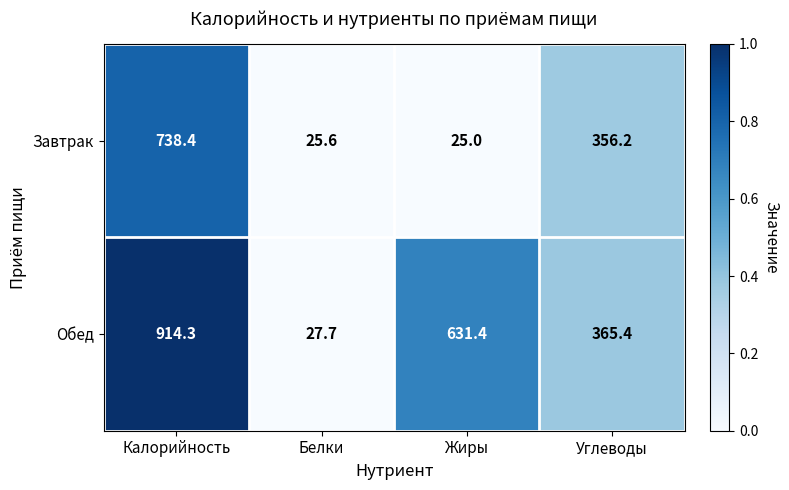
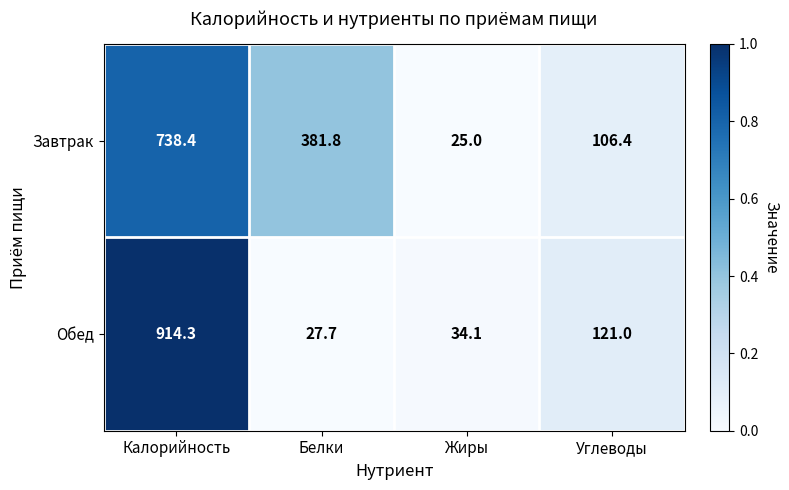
Завтрак, Белки: 25.6 -> 381.8
Завтрак, Углеводы: 356.2 -> 106.4
Обед, Жиры: 631.4 -> 34.1
Обед, Углеводы: 365.4 -> 121.0
